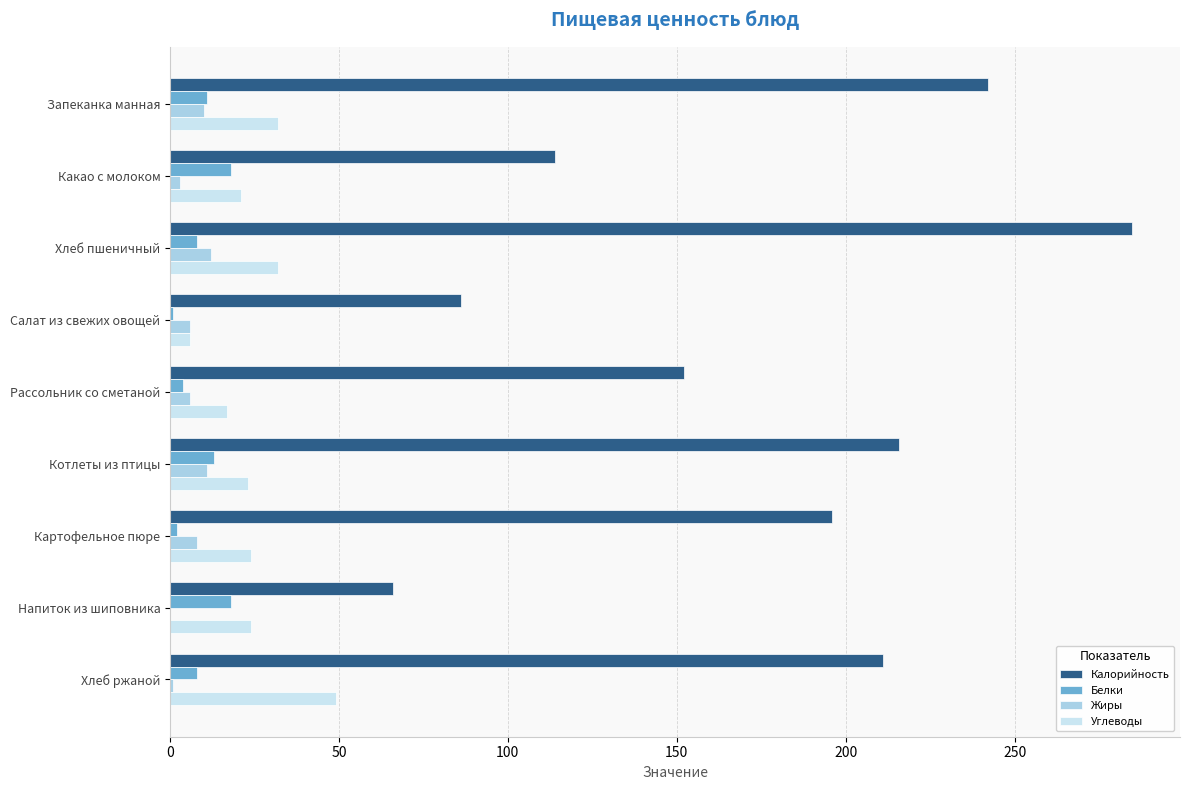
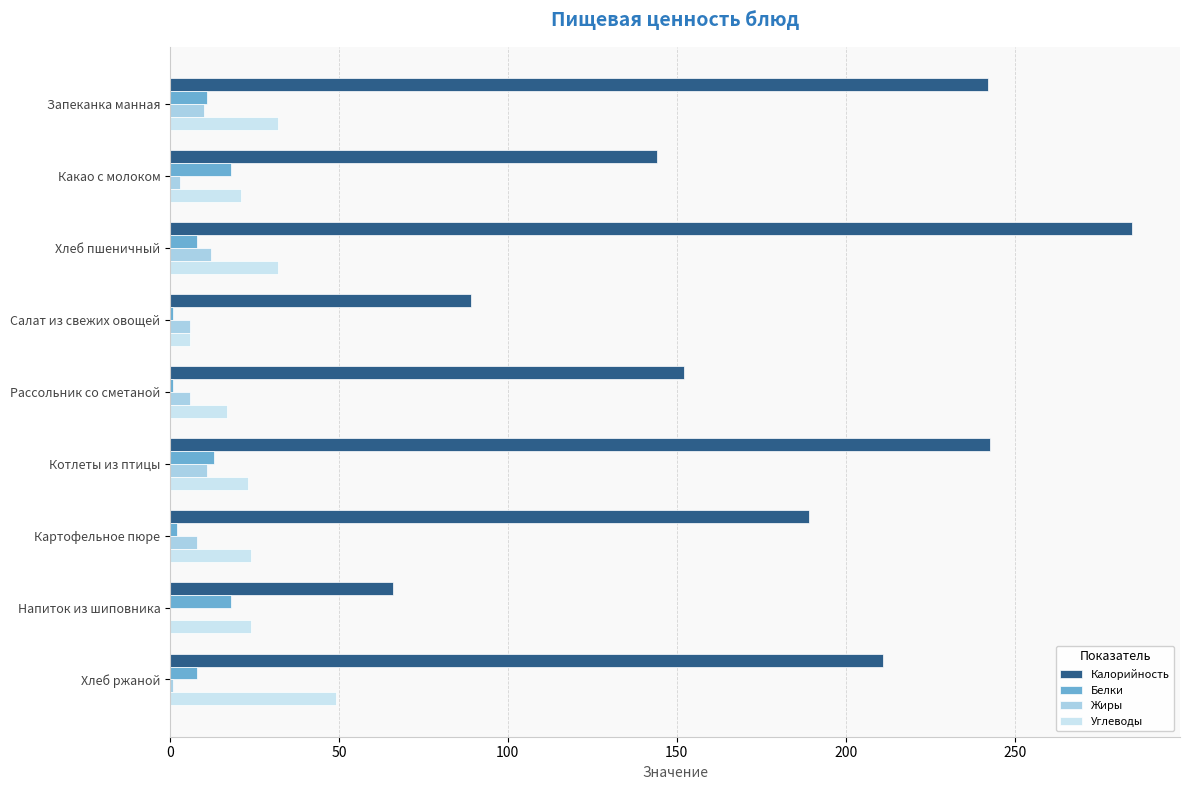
Калорийность, Какао с молоком: 114 -> 144
Калорийность, Салат из свежих овощей: 86 -> 89
Белки, Рассольник со сметаной: 4 -> 1
Калорийность, Котлеты из птицы: 216 -> 243
Калорийность, Картофельное пюре: 196 -> 189
